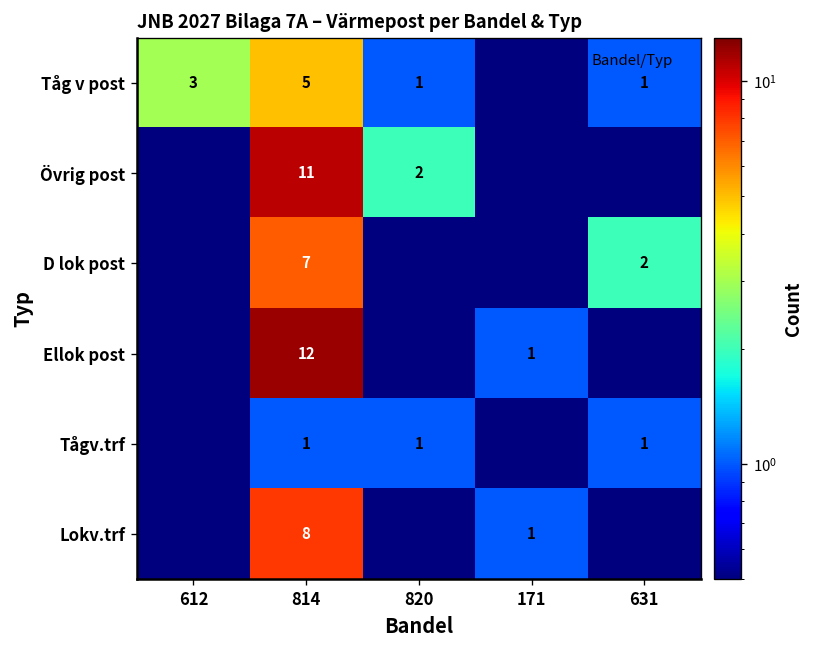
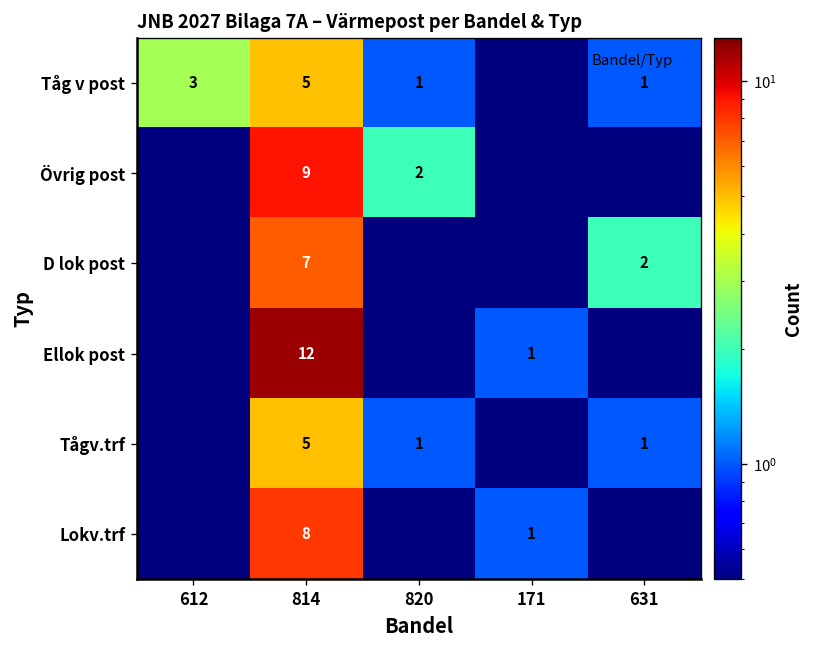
Övrig post, 814: 11 -> 9
Tågv.trf, 814: 1 -> 5
